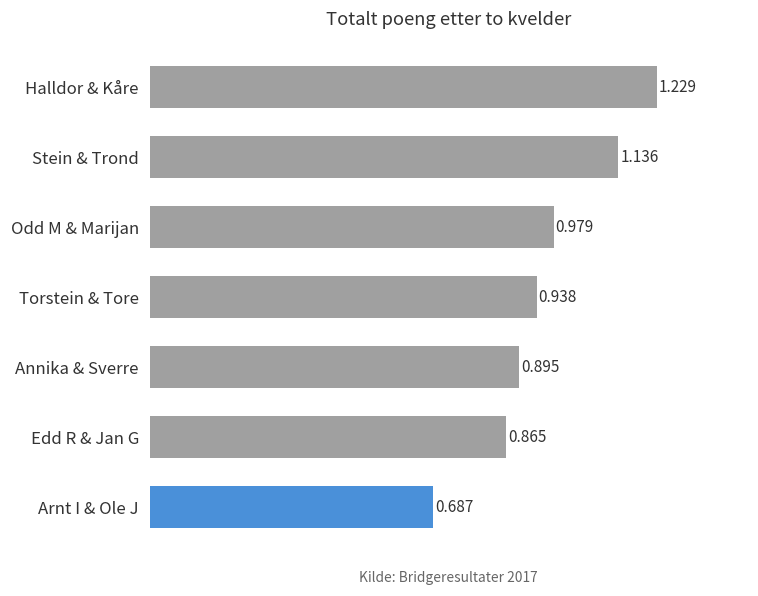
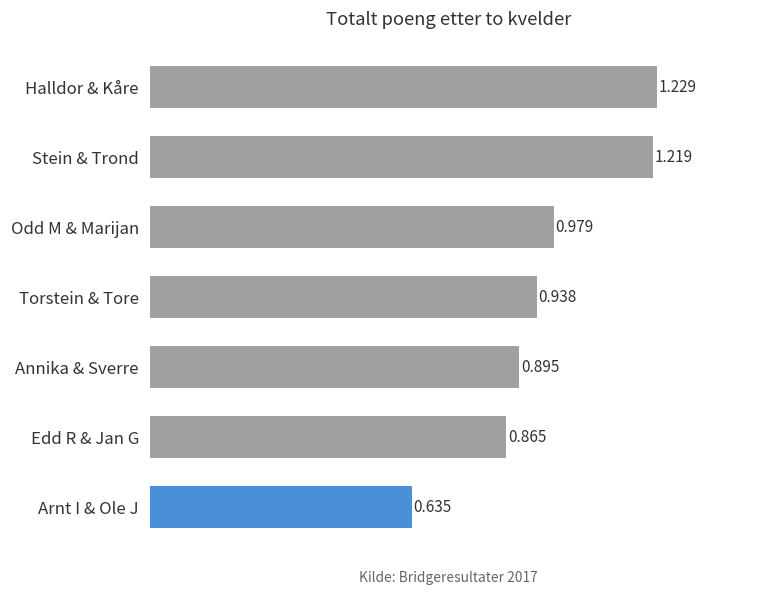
Stein & Trond: 1.136 -> 1.219
Arnt I & Ole J: 0.687 -> 0.635
